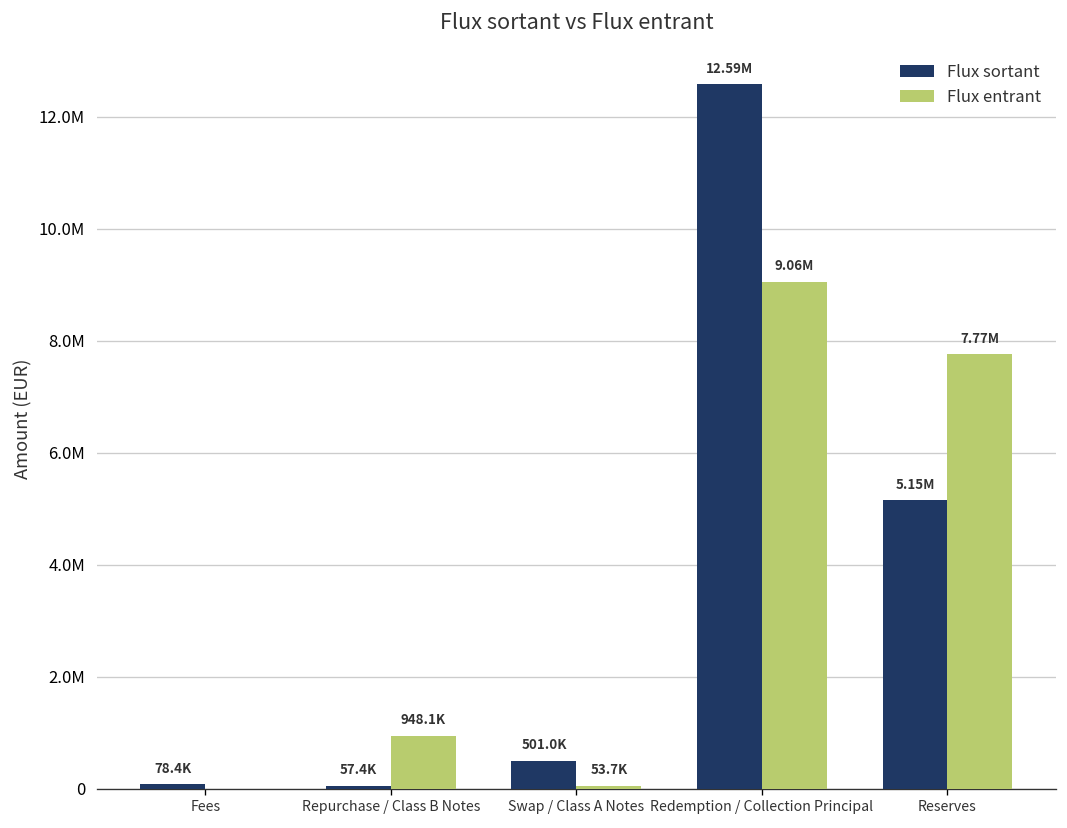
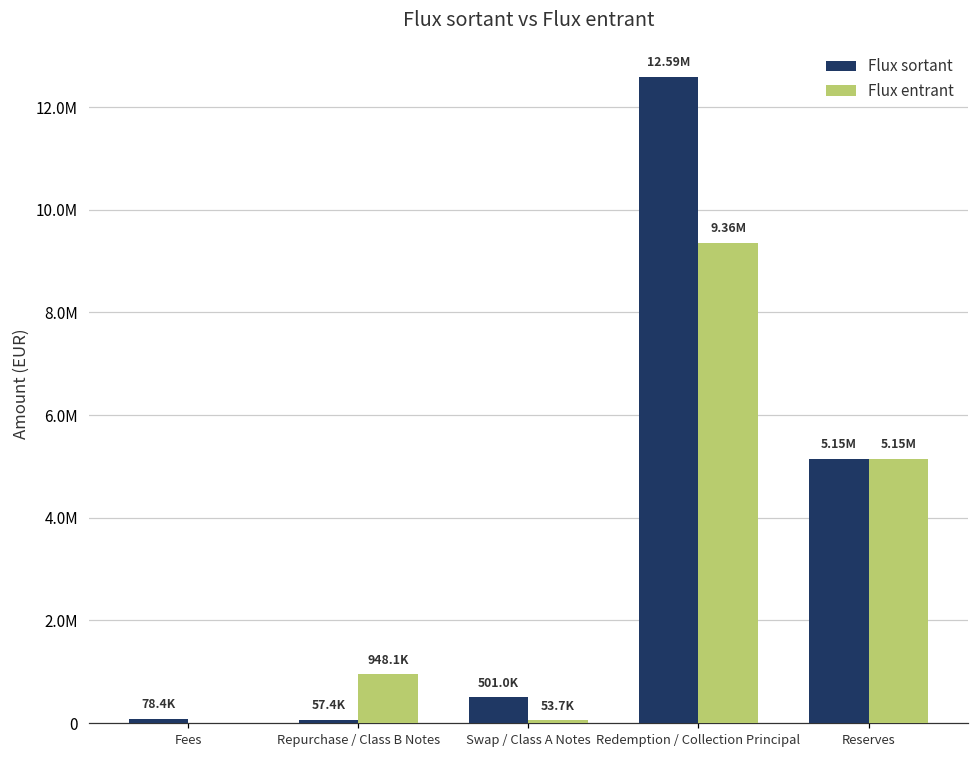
Flux entrant, Redemption / Collection Principal: 9.06M -> 9.36M
Flux entrant, Reserves: 7.77M -> 5.15M
